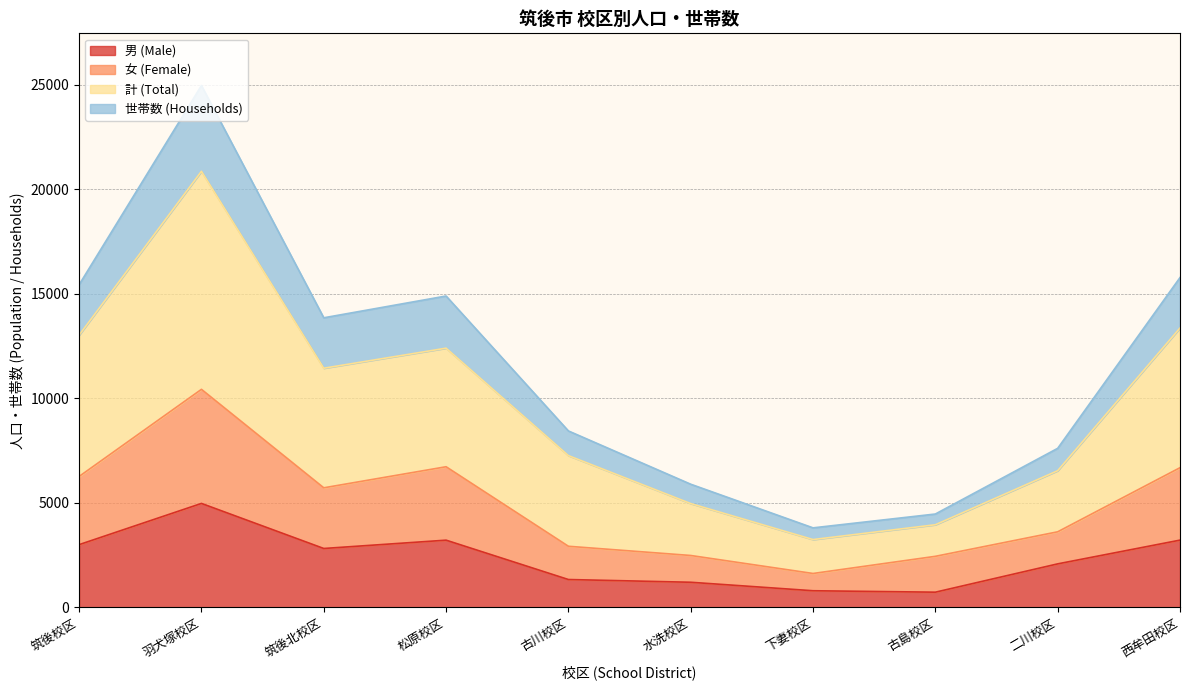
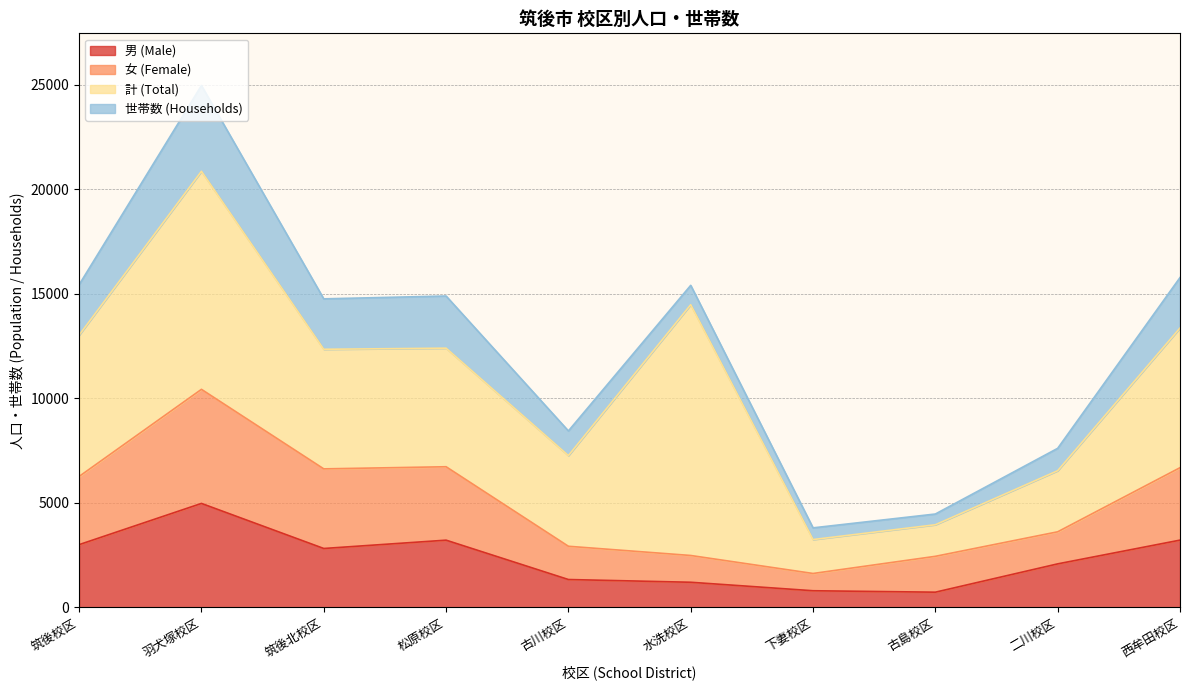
女 (Female), 筑後北校区: 2900 -> 3800
計 (Total), 水洗校区: 2500 -> 12000
